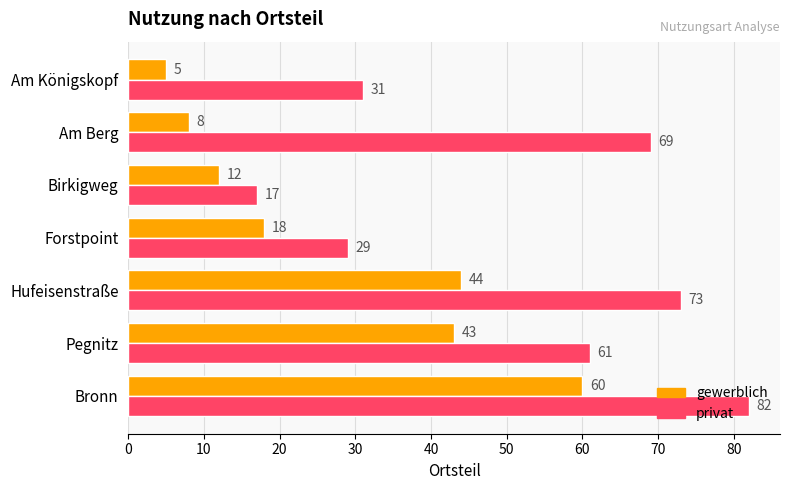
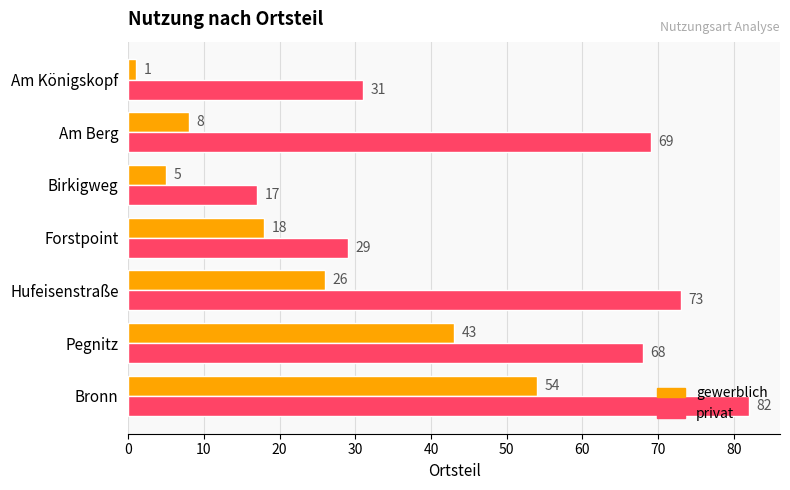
gewerblich, Am Königskopf: 5 -> 1
gewerblich, Birkigweg: 12 -> 5
gewerblich, Hufeisenstraße: 44 -> 26
privat, Pegnitz: 61 -> 68
gewerblich, Bronn: 60 -> 54
